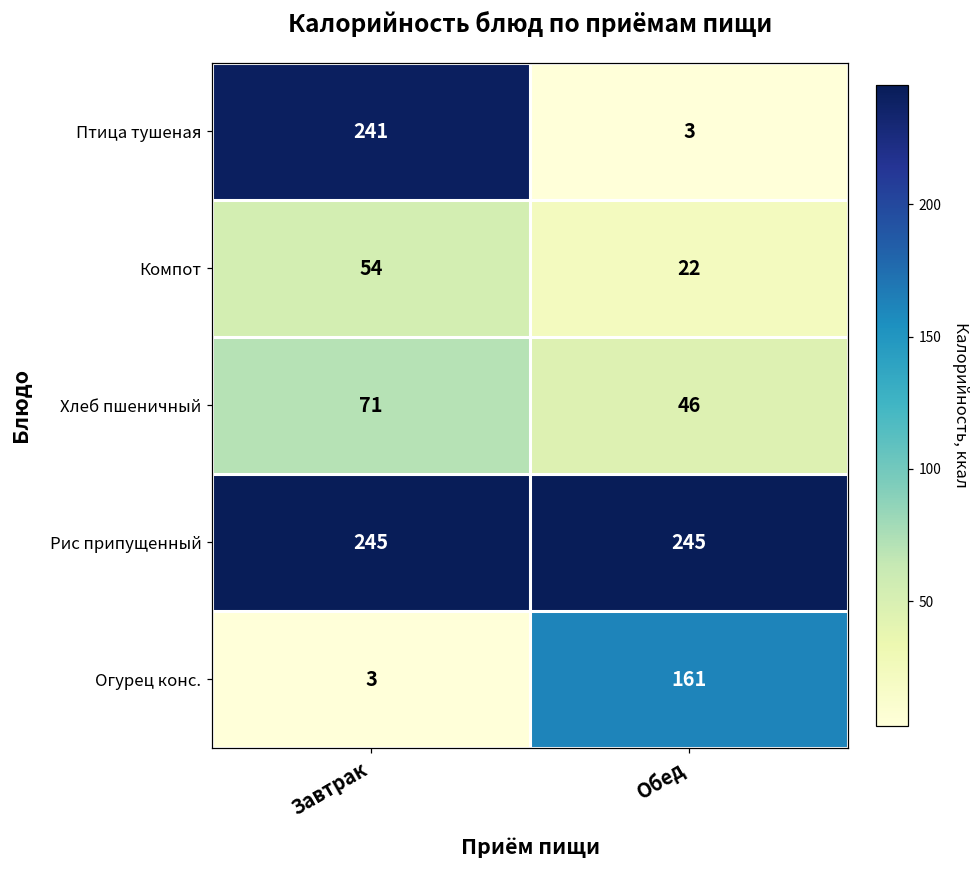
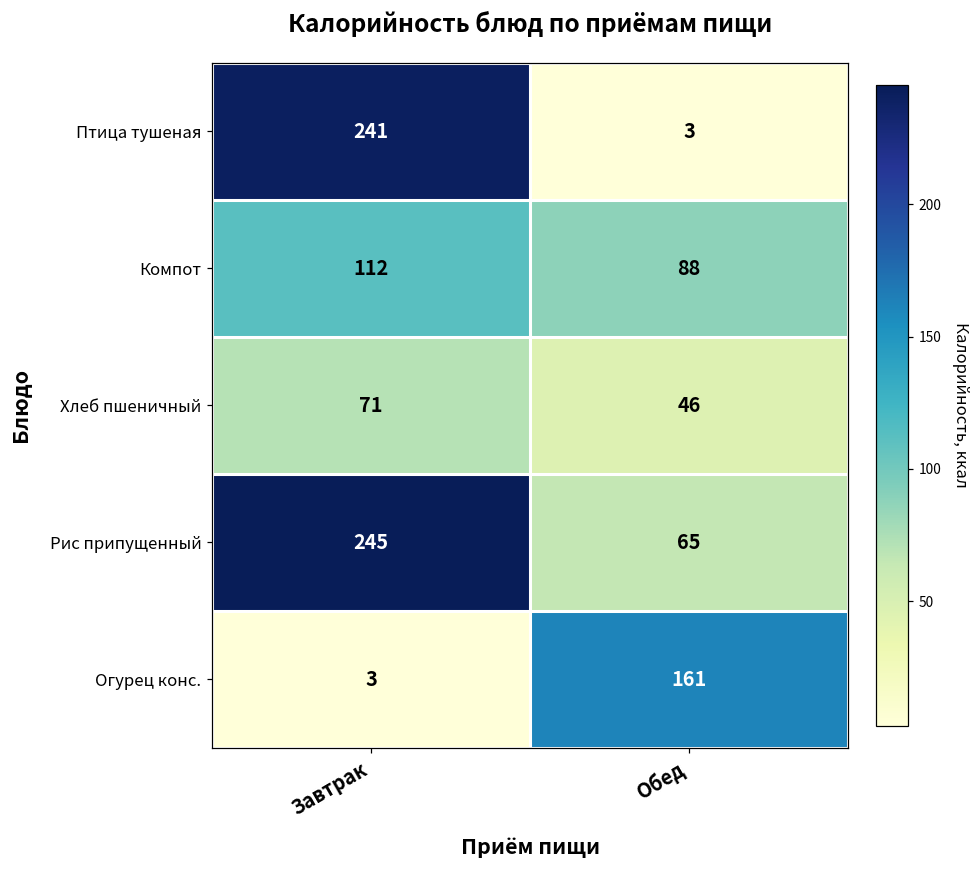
Компот, Завтрак: 54 -> 112
Компот, Обед: 22 -> 88
Рис припущенный, Обед: 245 -> 65
